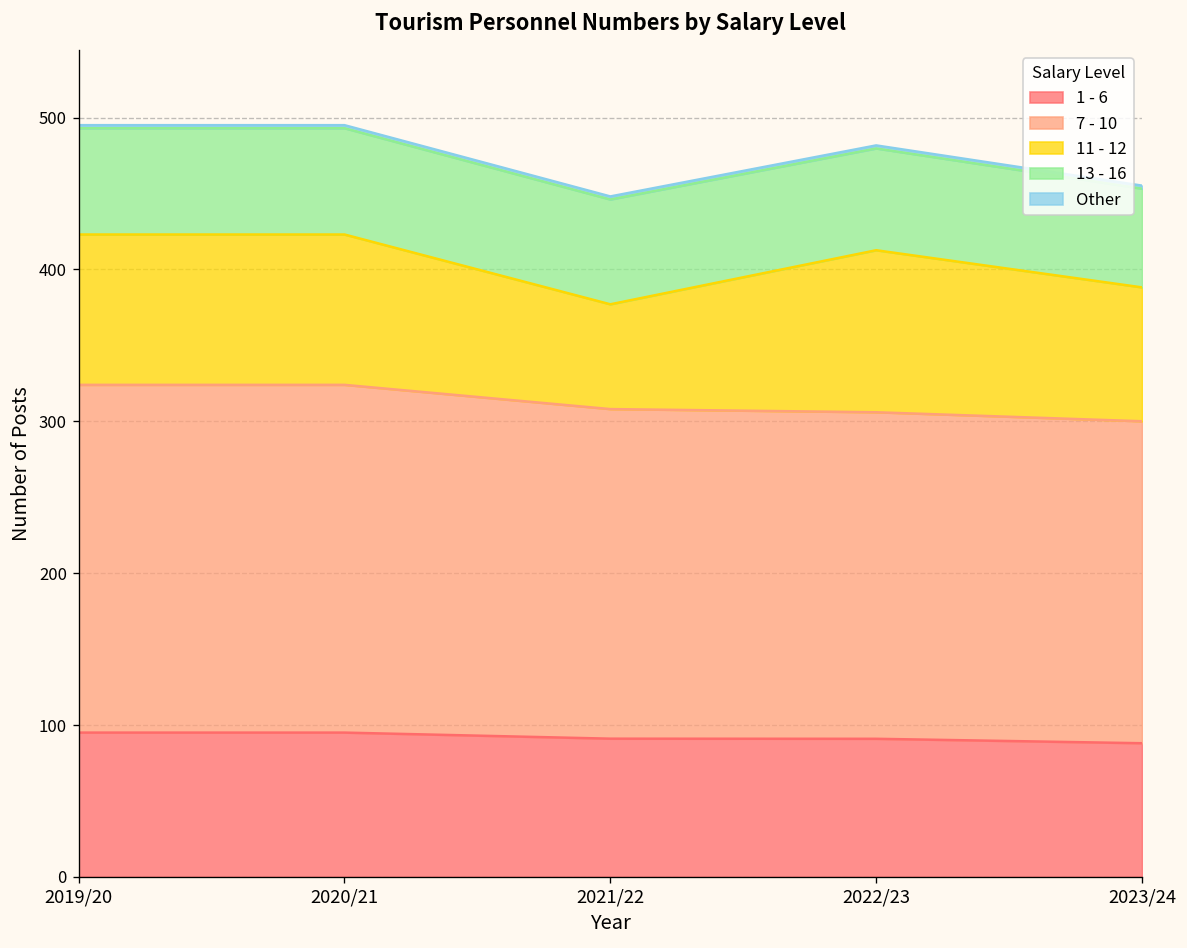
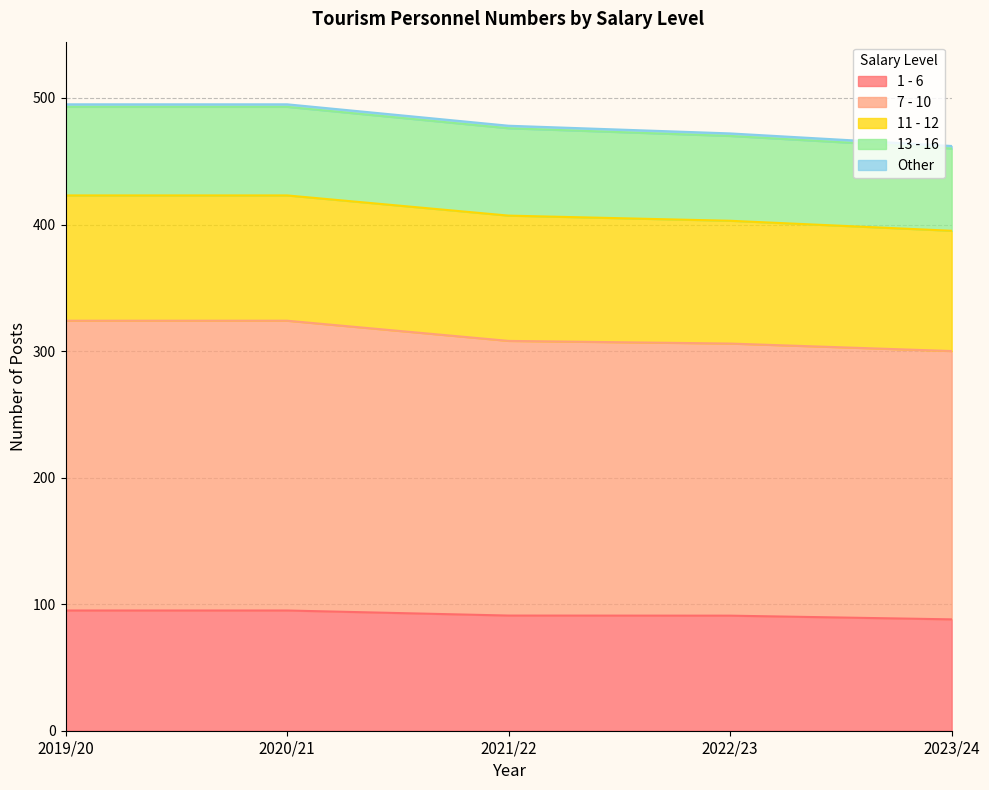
11 - 12, 2021/22: 69 -> 99
11 - 12, 2022/23: 107 -> 97
11 - 12, 2023/24: 88 -> 95
